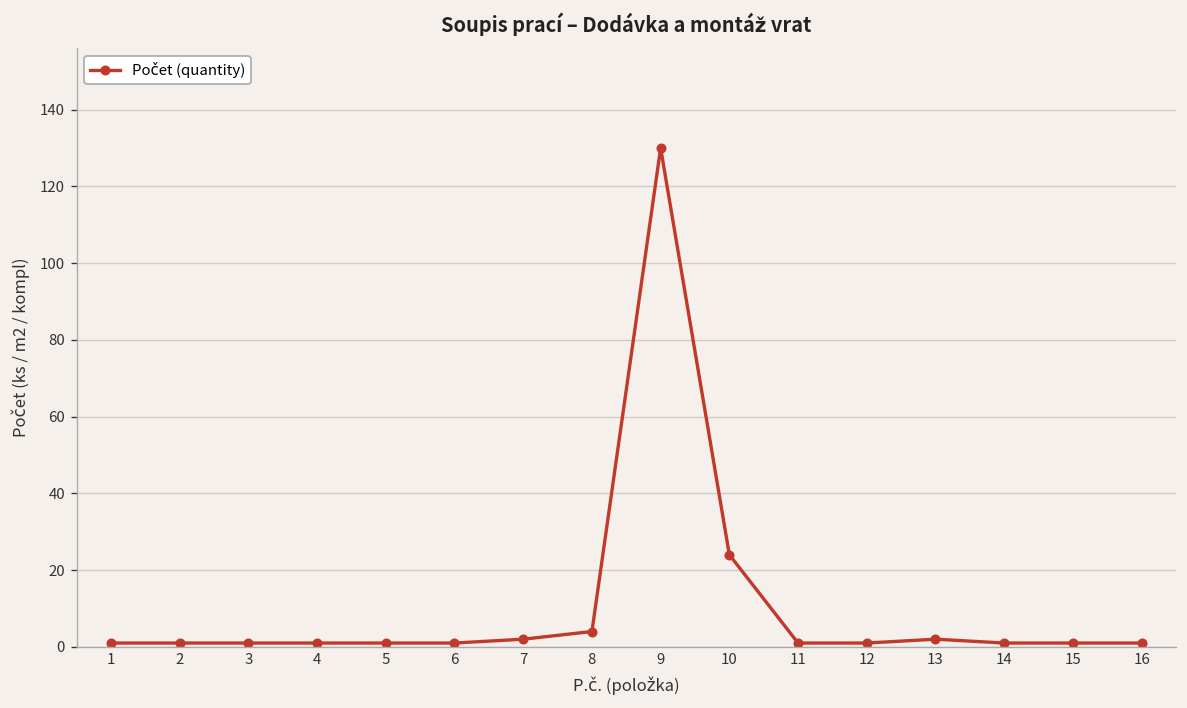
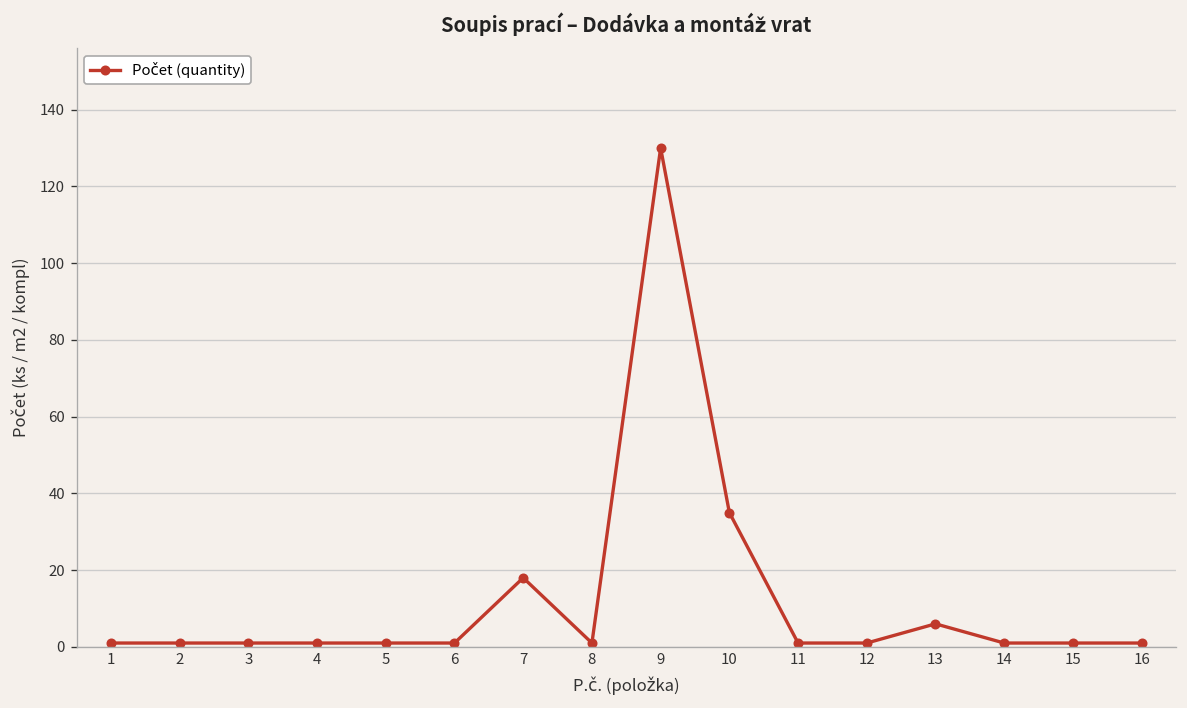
7: 2 -> 18
8: 4 -> 1
10: 24 -> 35
13: 2 -> 6
